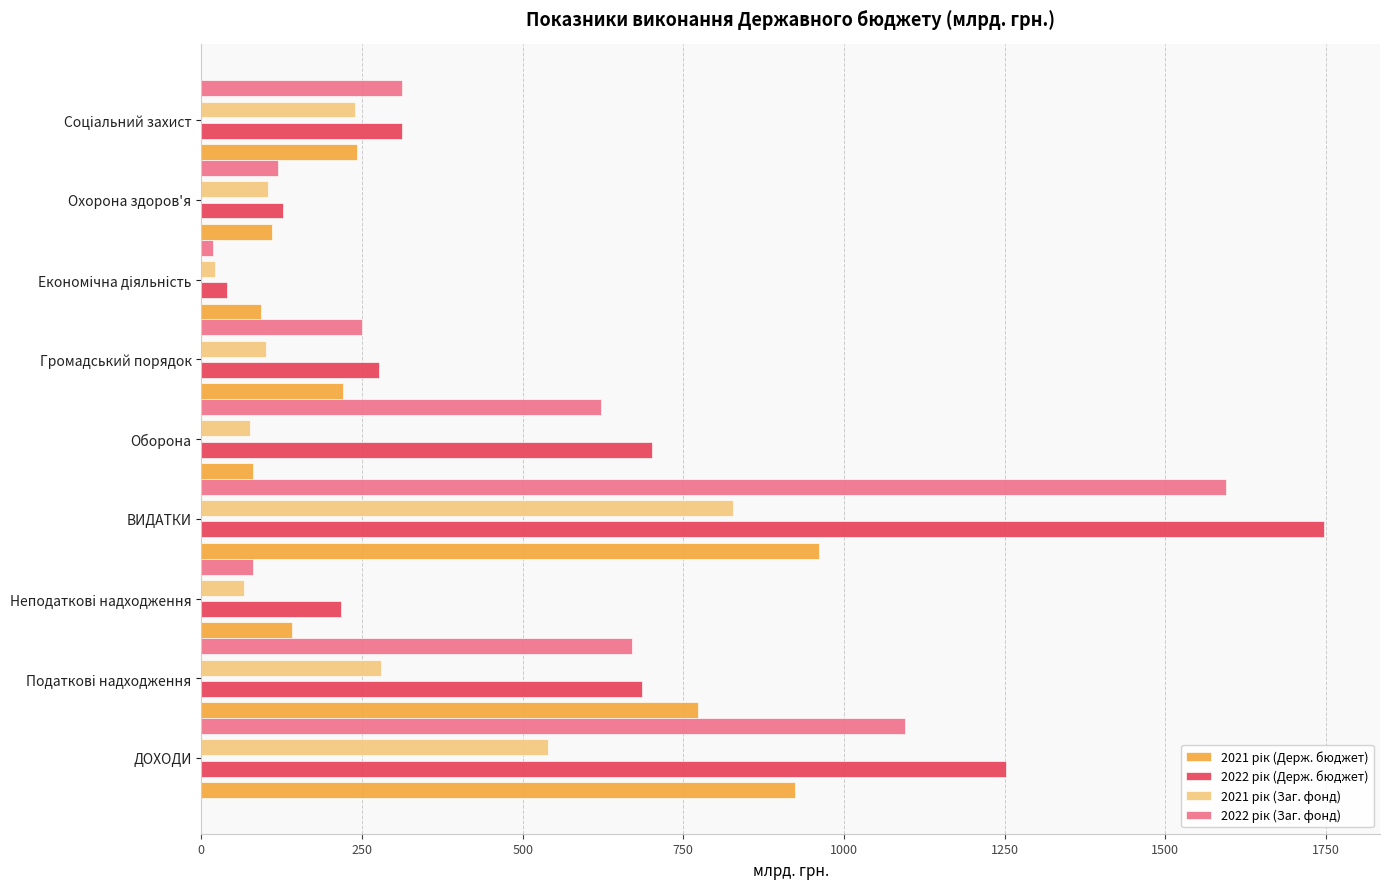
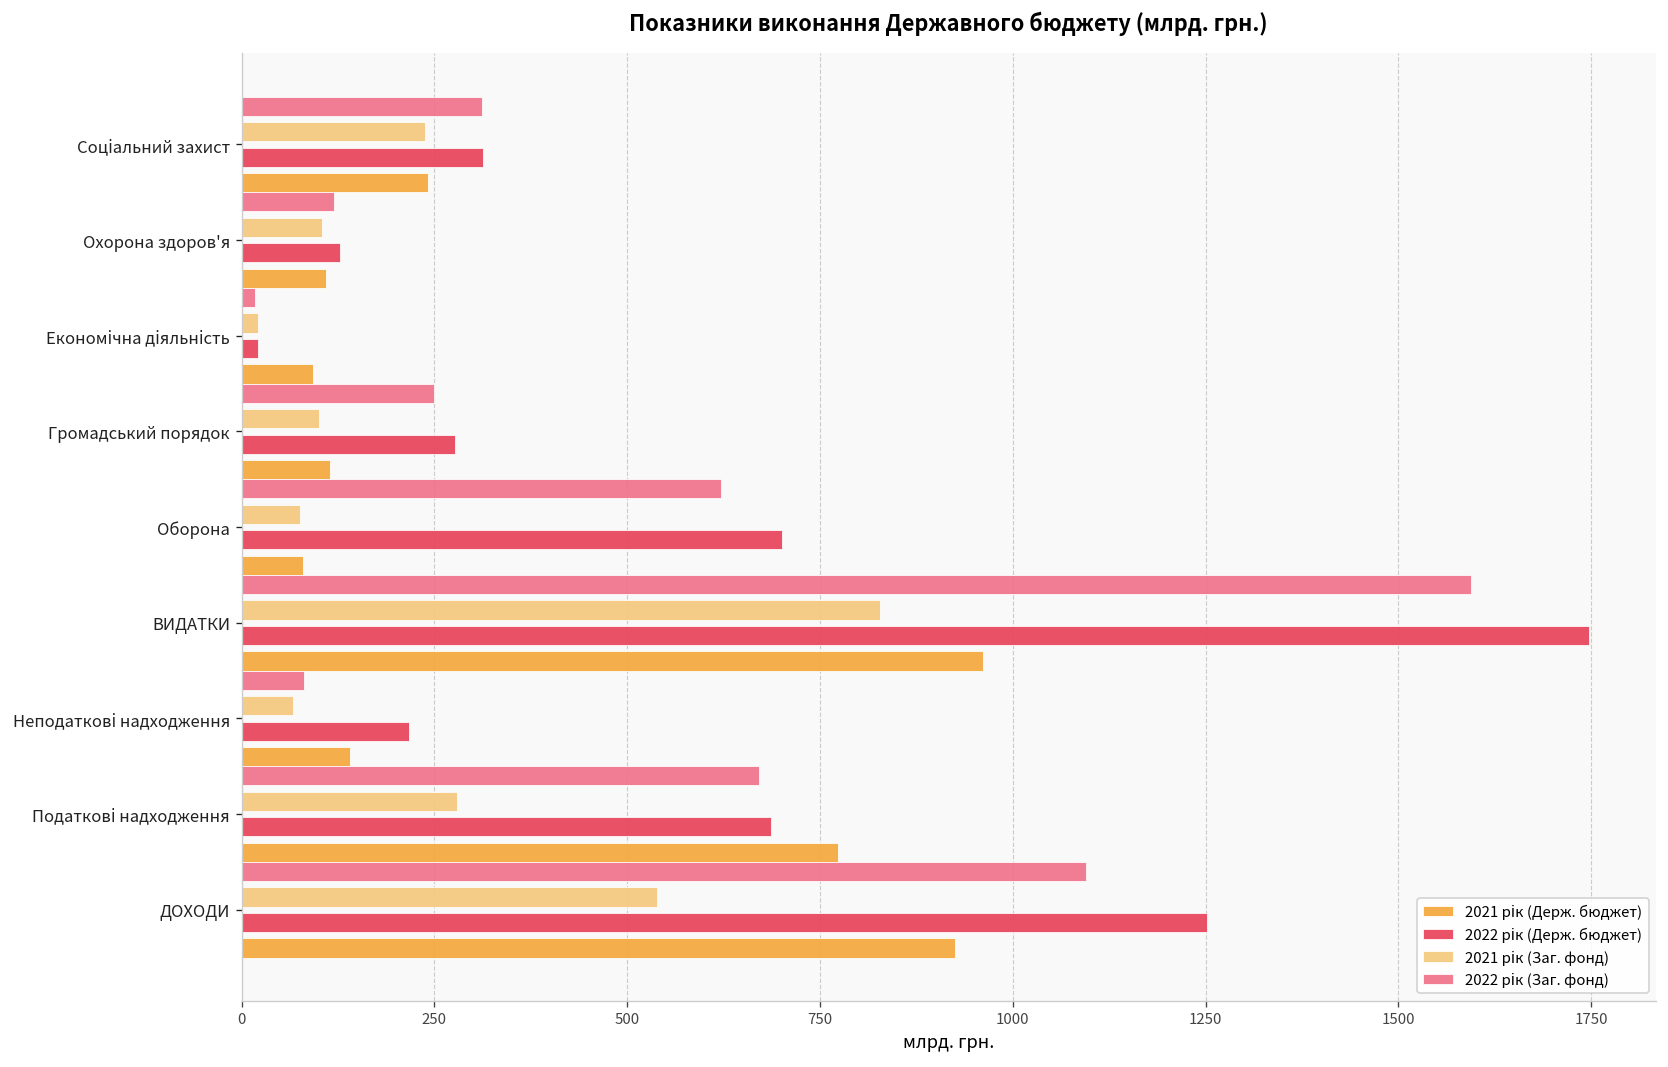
2022 рік (Держ. бюджет), Економічна діяльність: 40 -> 20
2021 рік (Держ. бюджет), Громадський порядок: 220 -> 110
